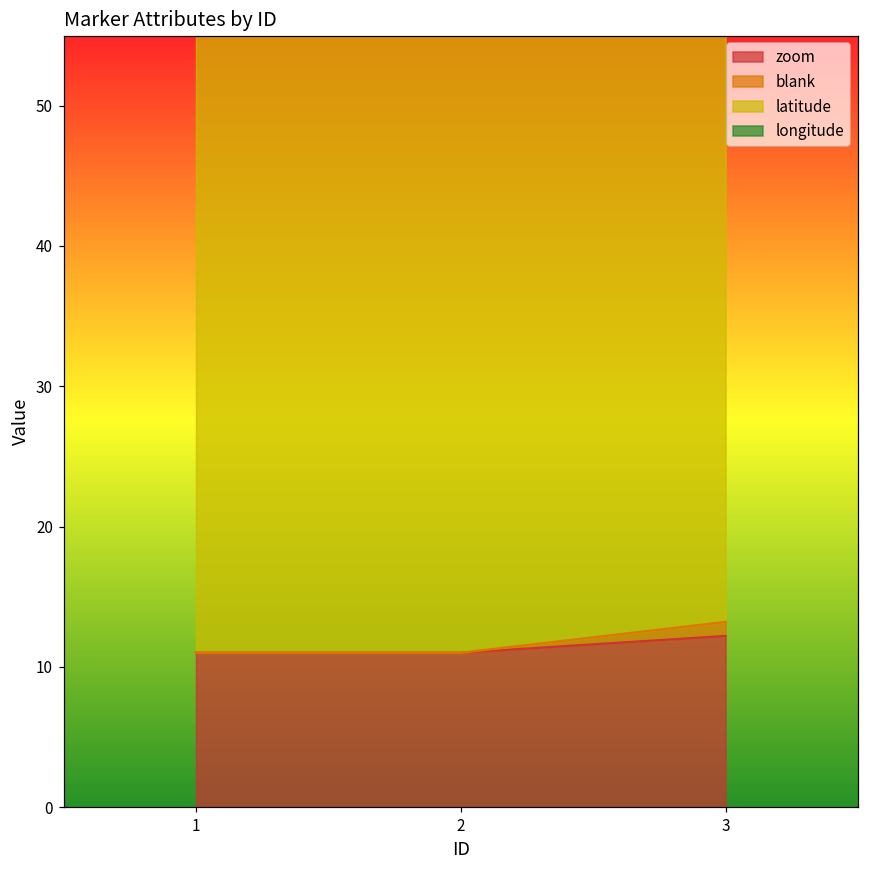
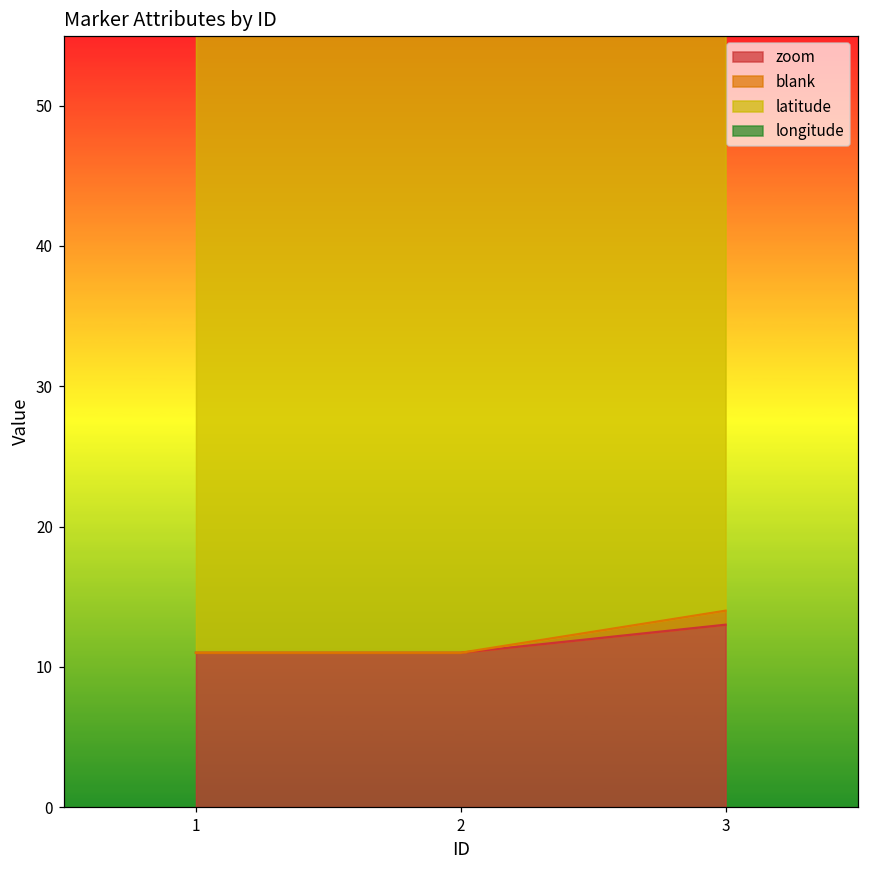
zoom, 3: 12.2 -> 13.0
